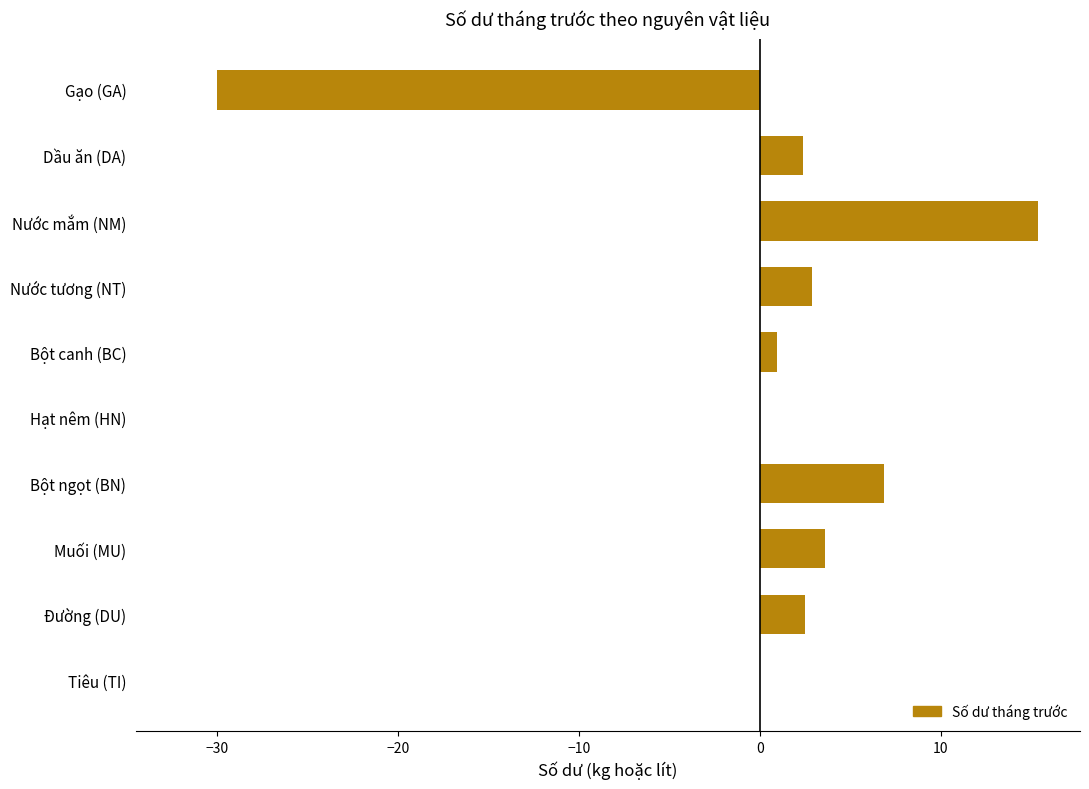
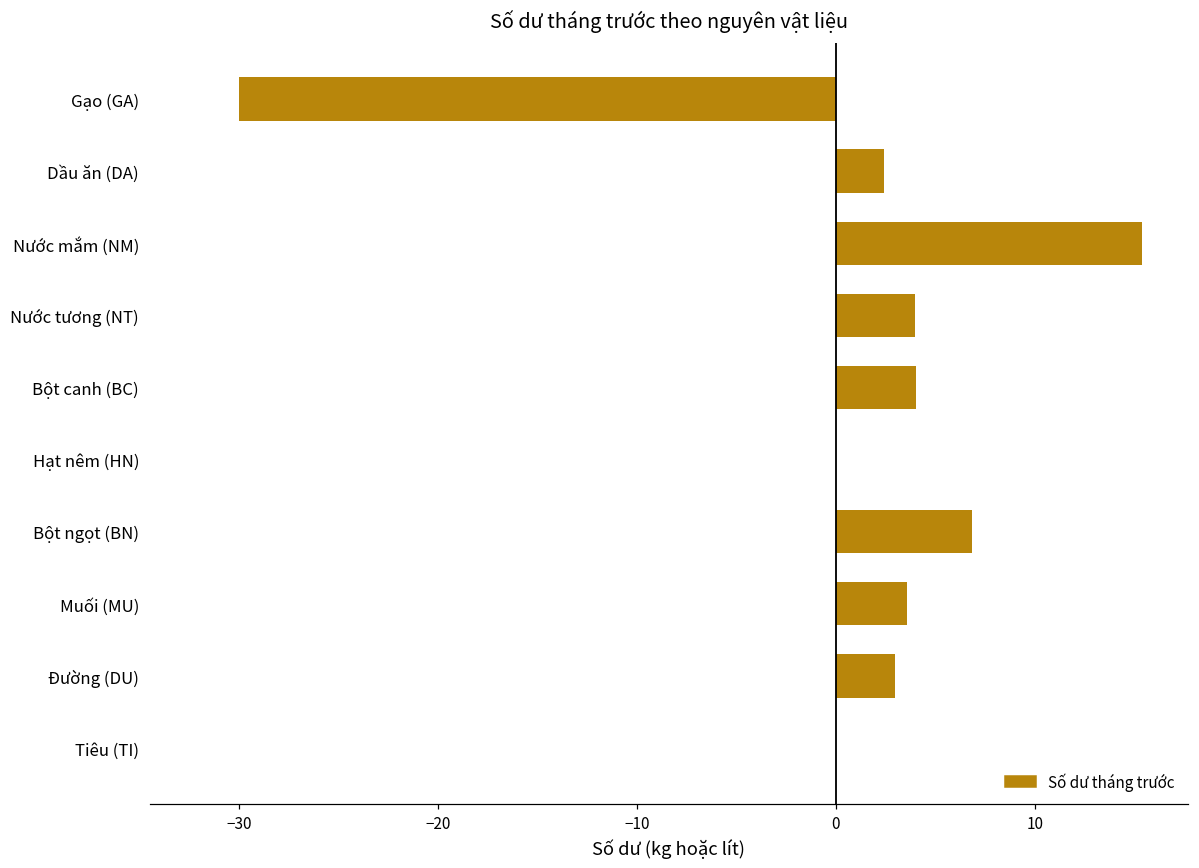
Nước tương (NT): 2.9 -> 4.0
Bột canh (BC): 1.0 -> 4.0
Đường (DU): 2.5 -> 3.0
